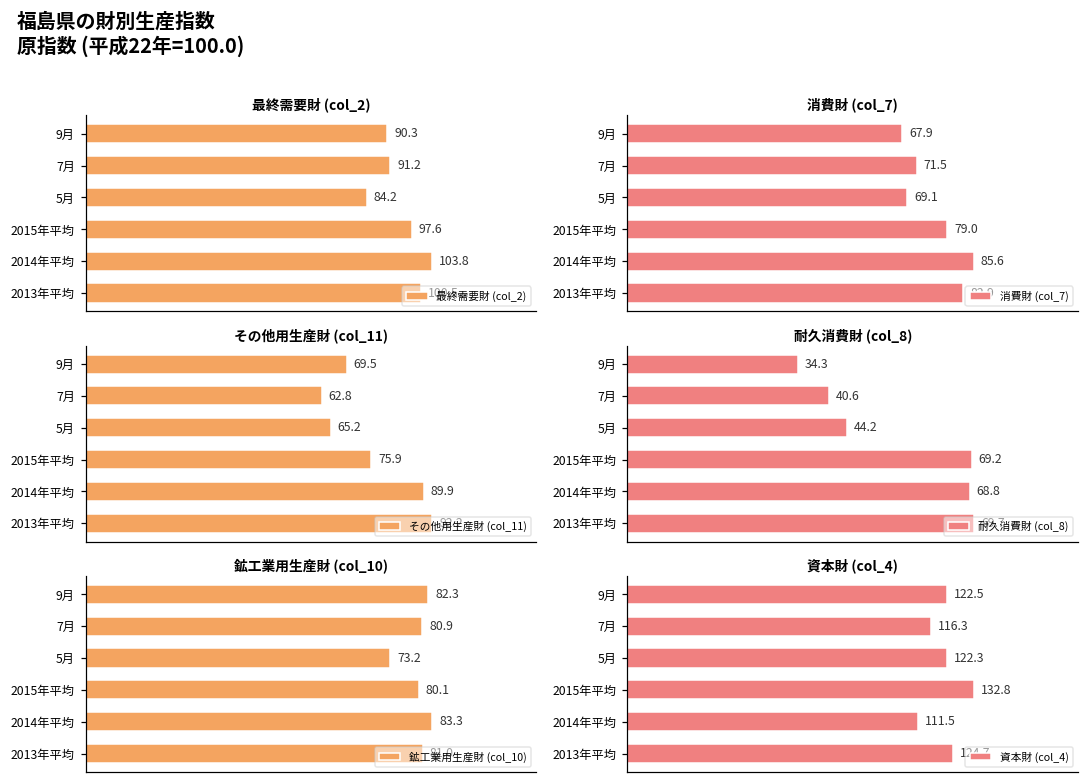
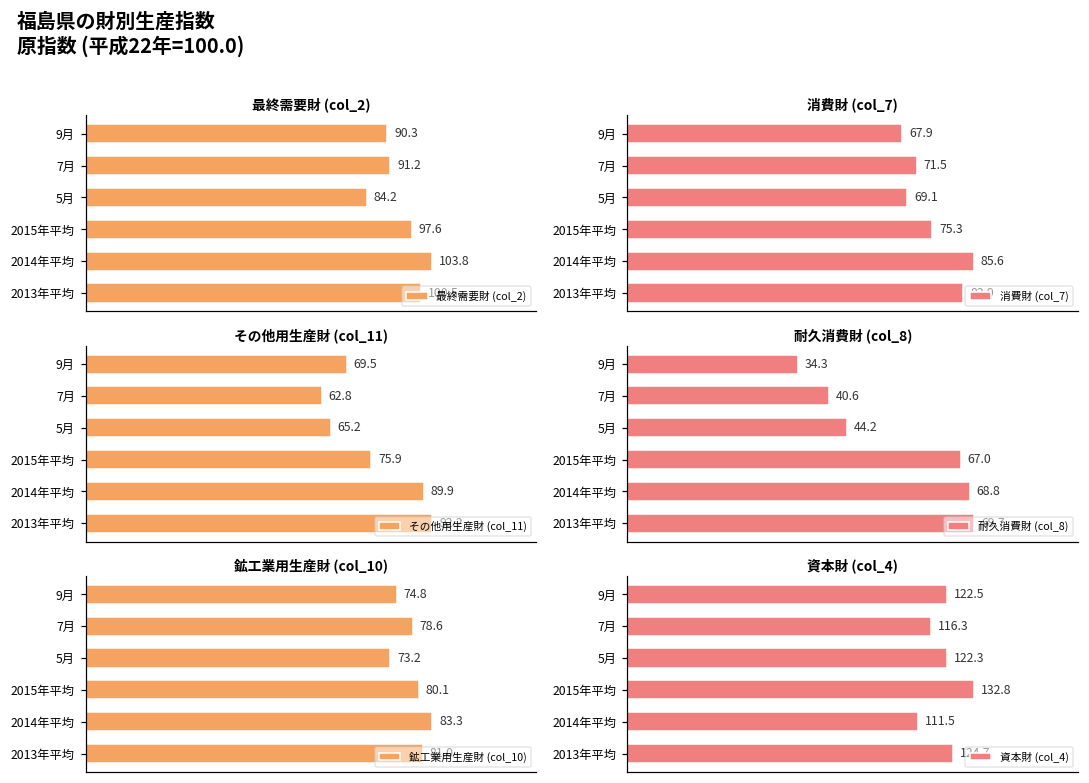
消費財 (col_7), 2015年平均: 79.0 -> 75.3
耐久消費財 (col_8), 2015年平均: 69.2 -> 67.0
鉱工業用生産財 (col_10), 9月: 82.3 -> 74.8
鉱工業用生産財 (col_10), 7月: 80.9 -> 78.6
